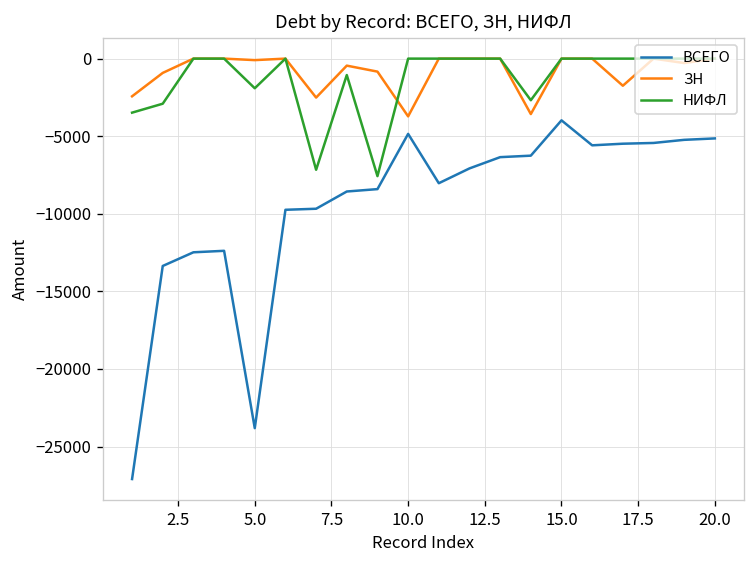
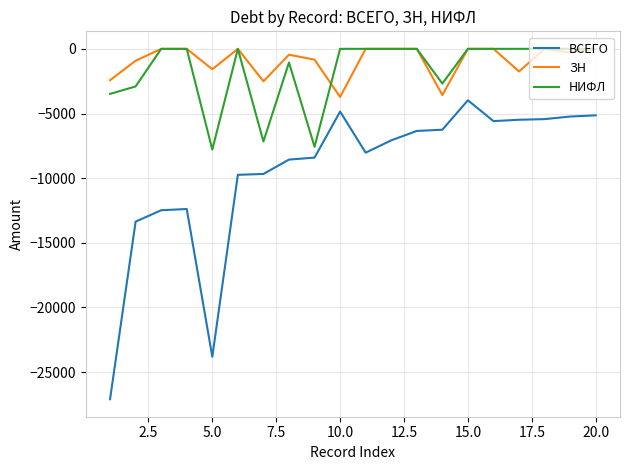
ЗН, 5.0: -100 -> -1600
НИФЛ, 5.0: -1900 -> -7800
